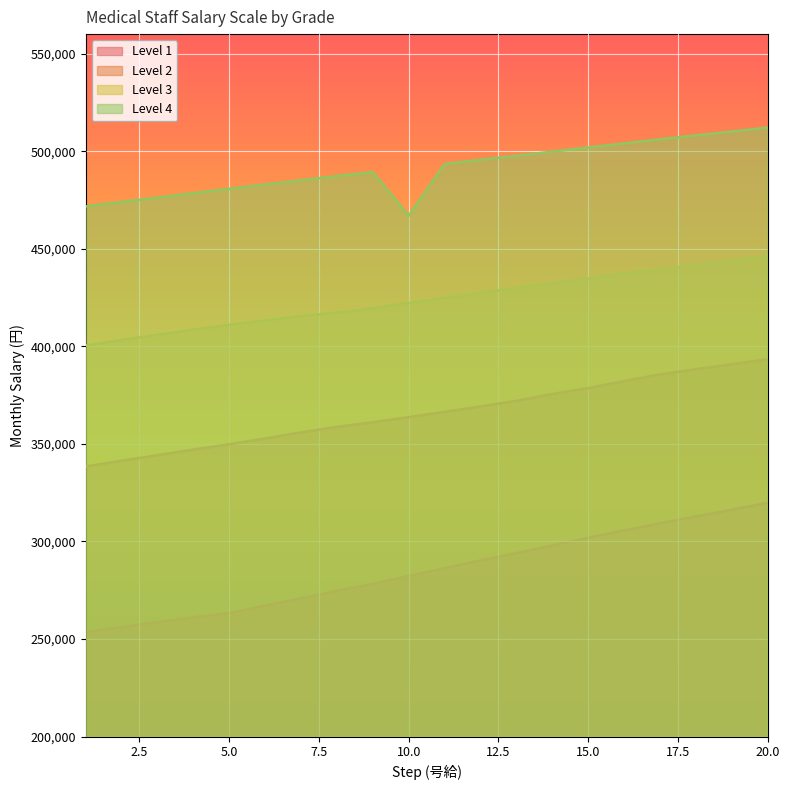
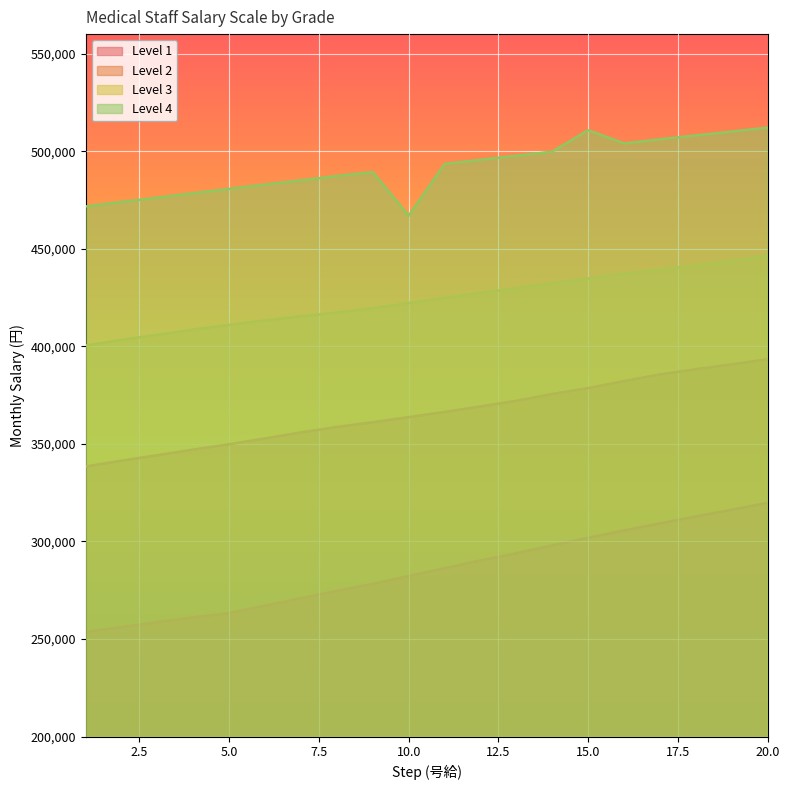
Level 4, 15.0: 502,000 -> 511,000
